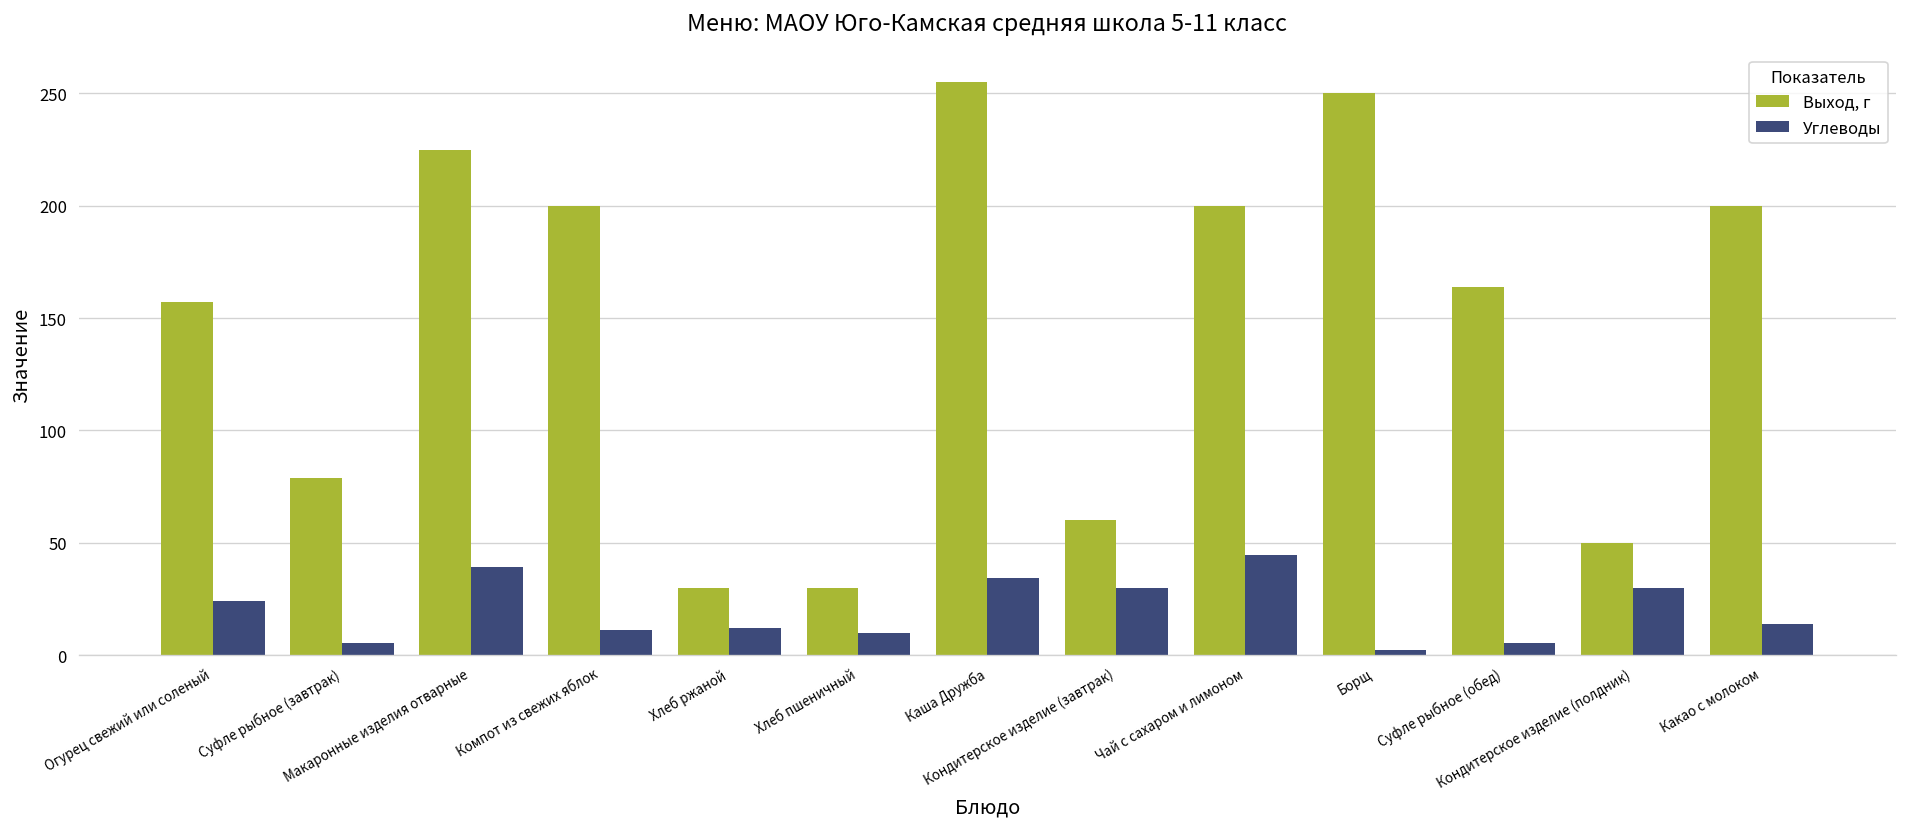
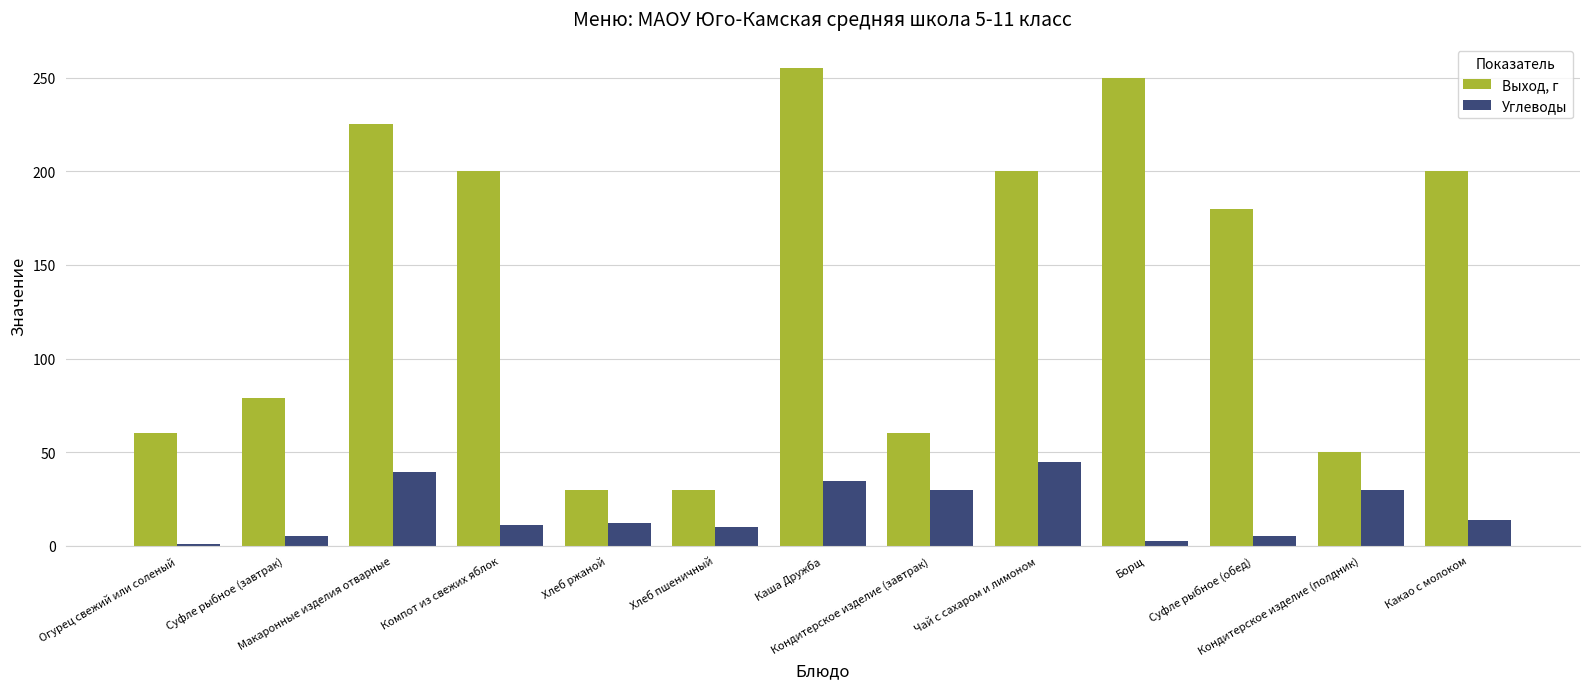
Выход, г, Огурец свежий или соленый: 157 -> 60
Углеводы, Огурец свежий или соленый: 24 -> 1
Выход, г, Суфле рыбное (обед): 164 -> 180
